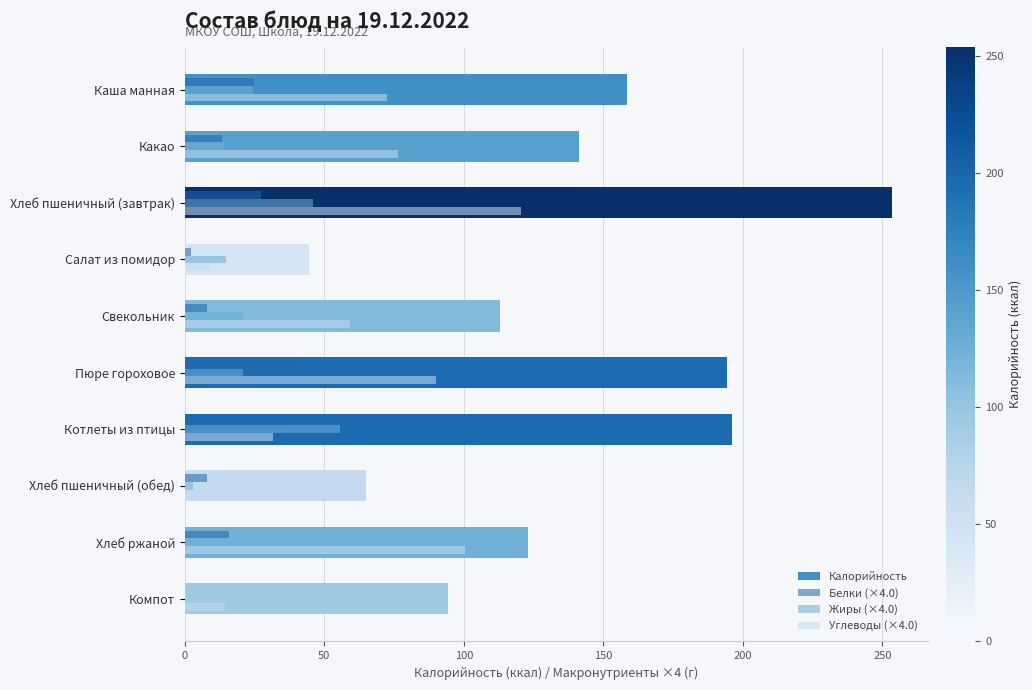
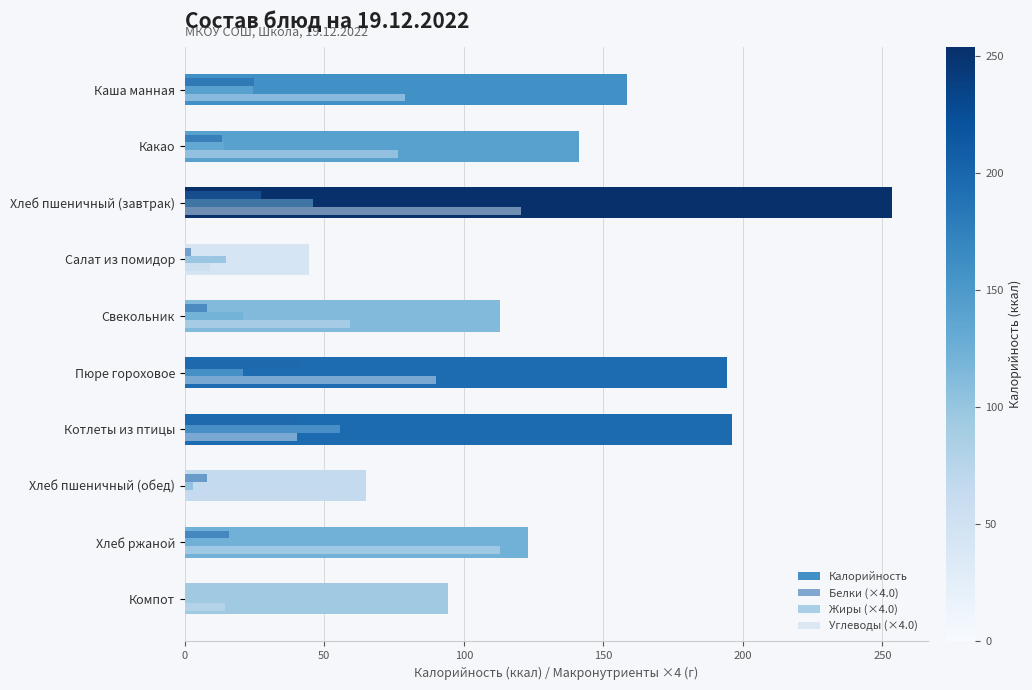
Углеводы (×4.0), Каша манная: 72 -> 79
Углеводы (×4.0), Котлеты из птицы: 32 -> 40
Углеводы (×4.0), Хлеб ржаной: 100 -> 113
